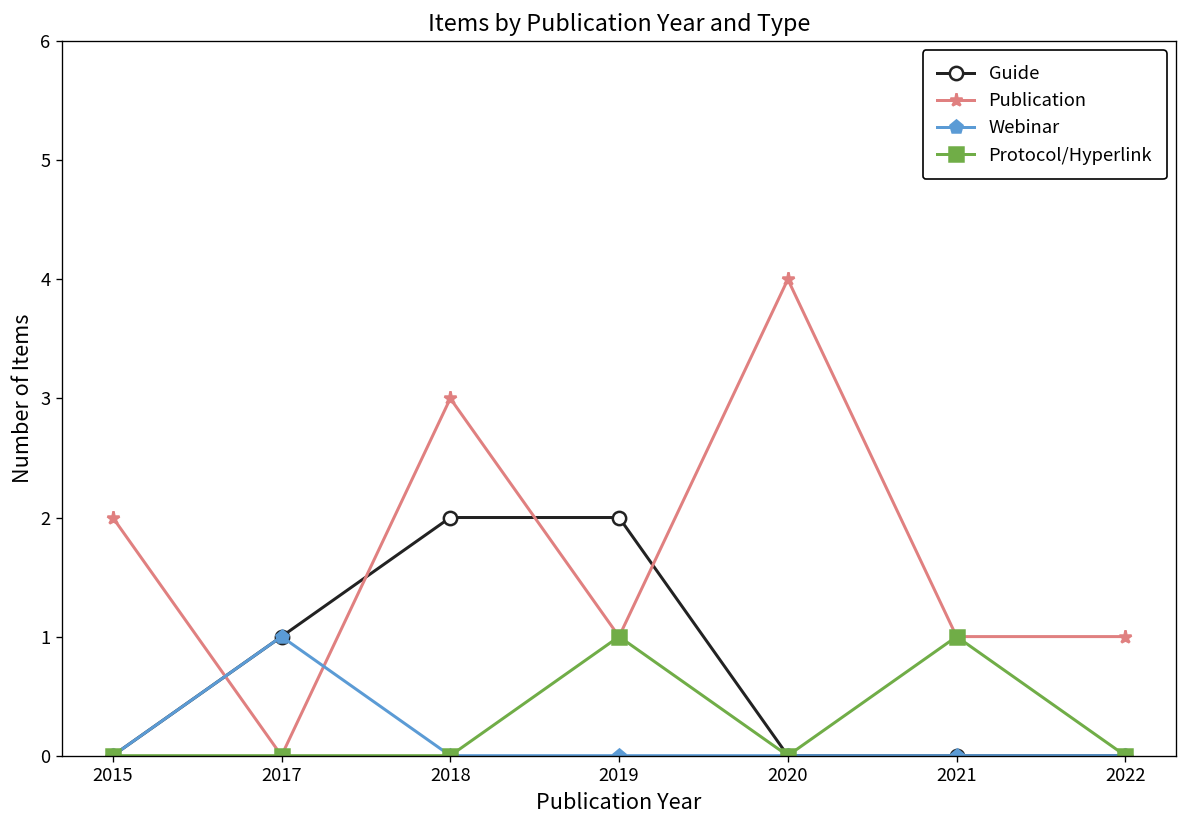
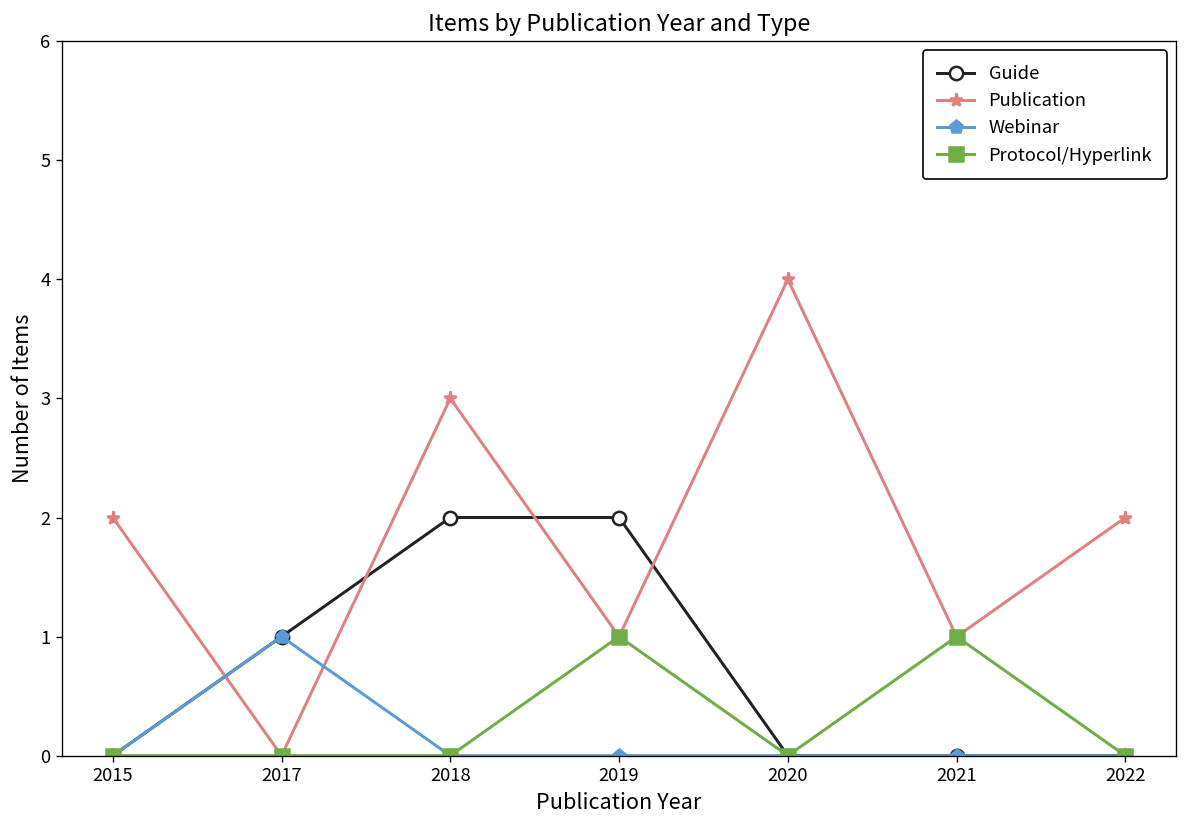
Publication, 2022: 1 -> 2
